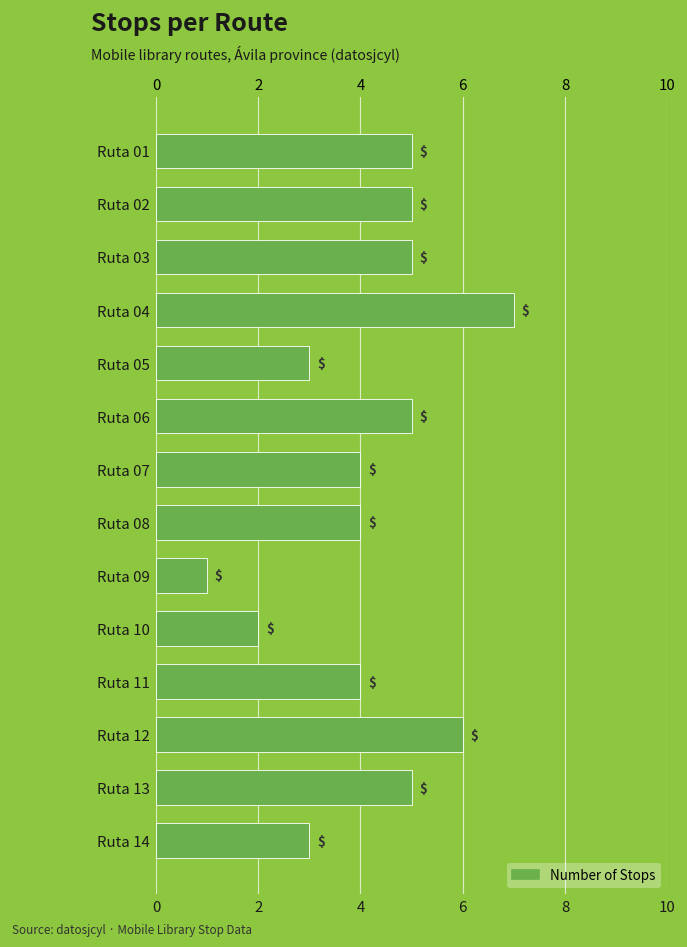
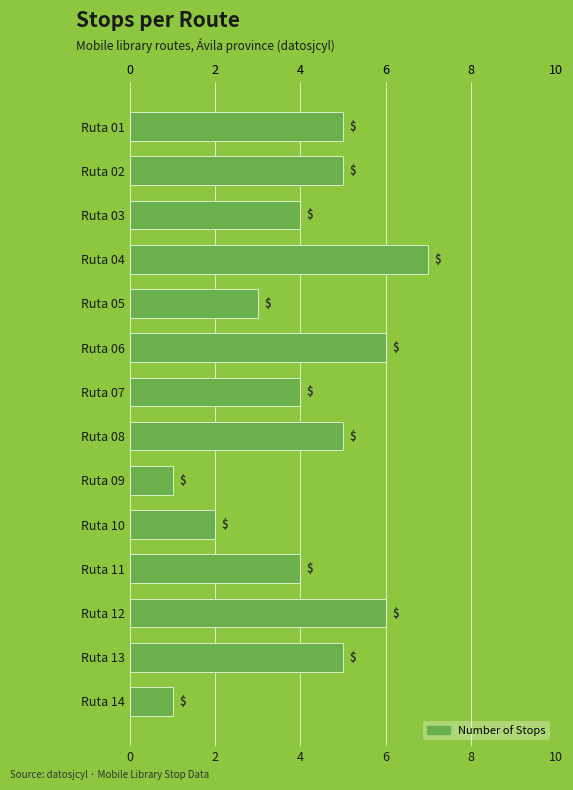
Ruta 03: 5 -> 4
Ruta 06: 5 -> 6
Ruta 08: 4 -> 5
Ruta 14: 3 -> 1
